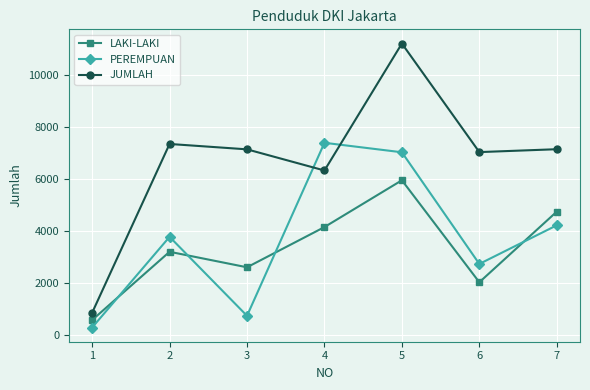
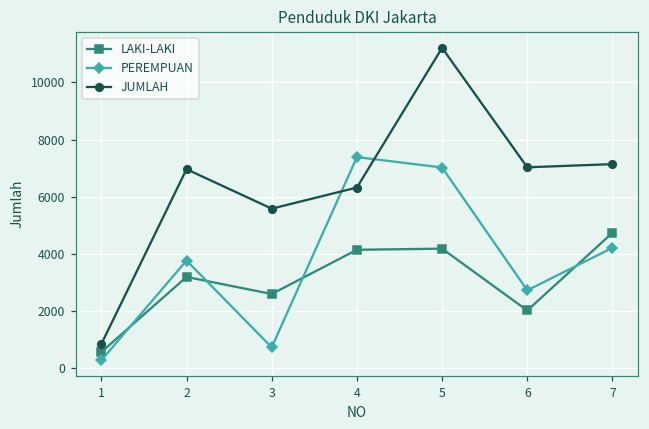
JUMLAH, 2: 7300 -> 7000
JUMLAH, 3: 7100 -> 5600
LAKI-LAKI, 5: 5900 -> 4200
